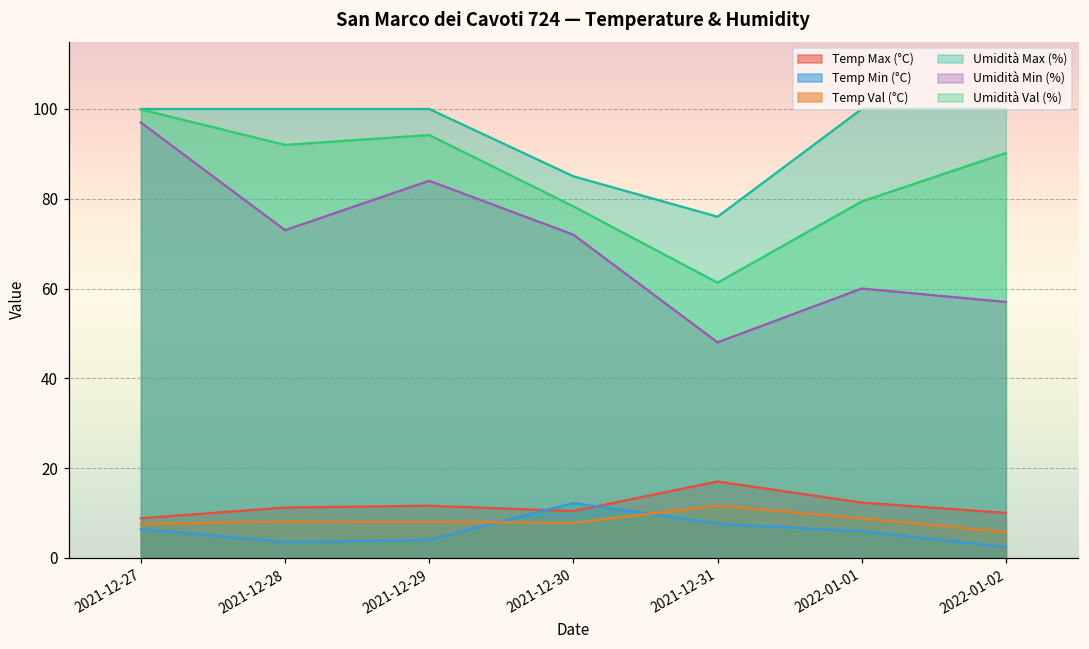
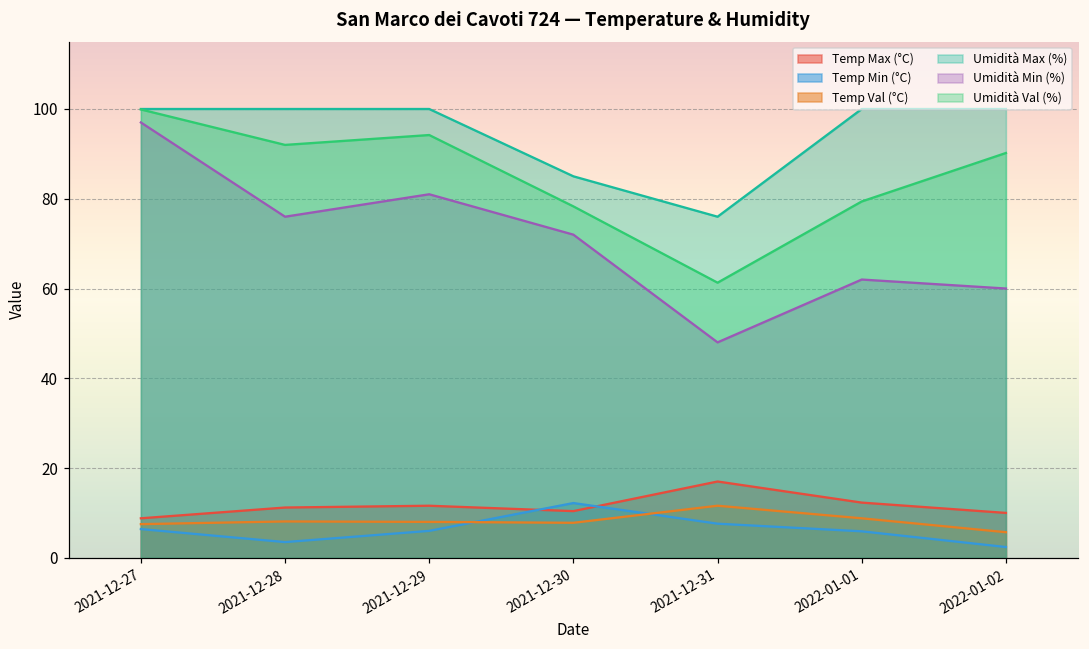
Umidità Min (%), 2021-12-28: 73 -> 76
Temp Min (°C), 2021-12-29: 4 -> 6
Umidità Min (%), 2021-12-29: 84 -> 81
Umidità Min (%), 2022-01-01: 60 -> 62
Umidità Min (%), 2022-01-02: 57 -> 60
